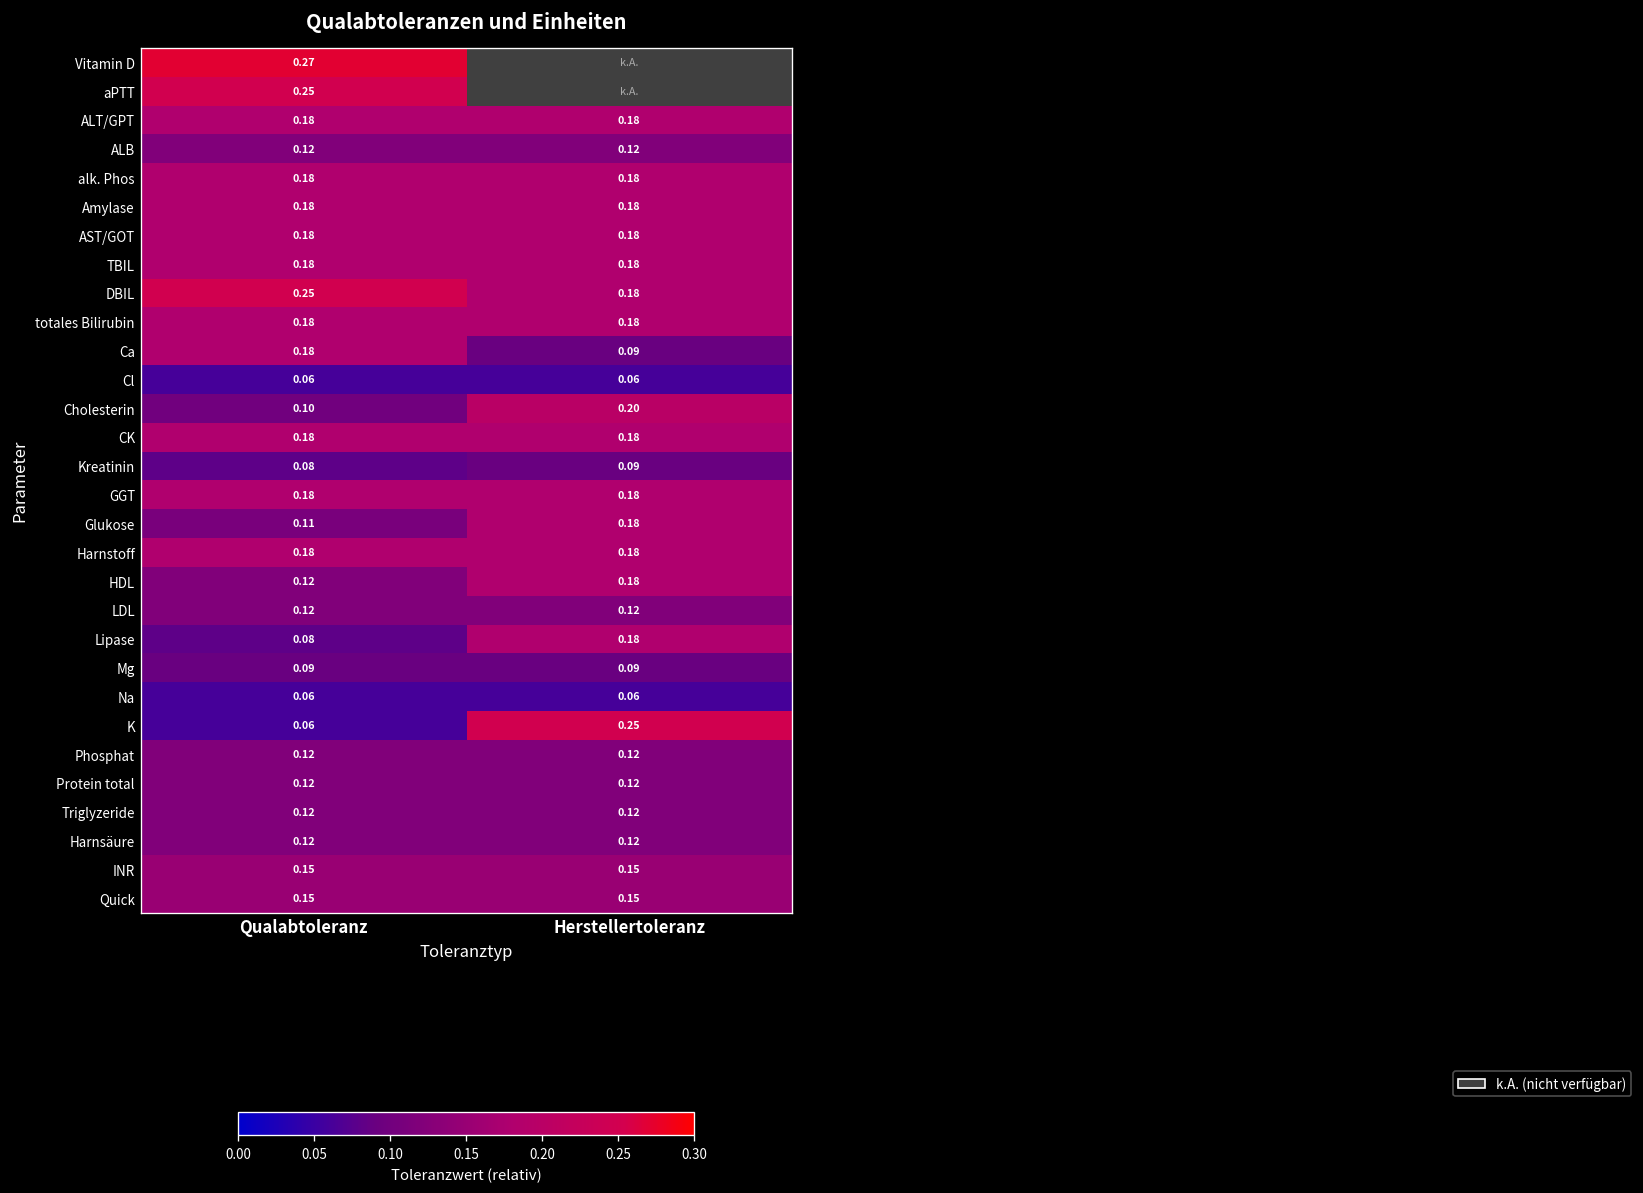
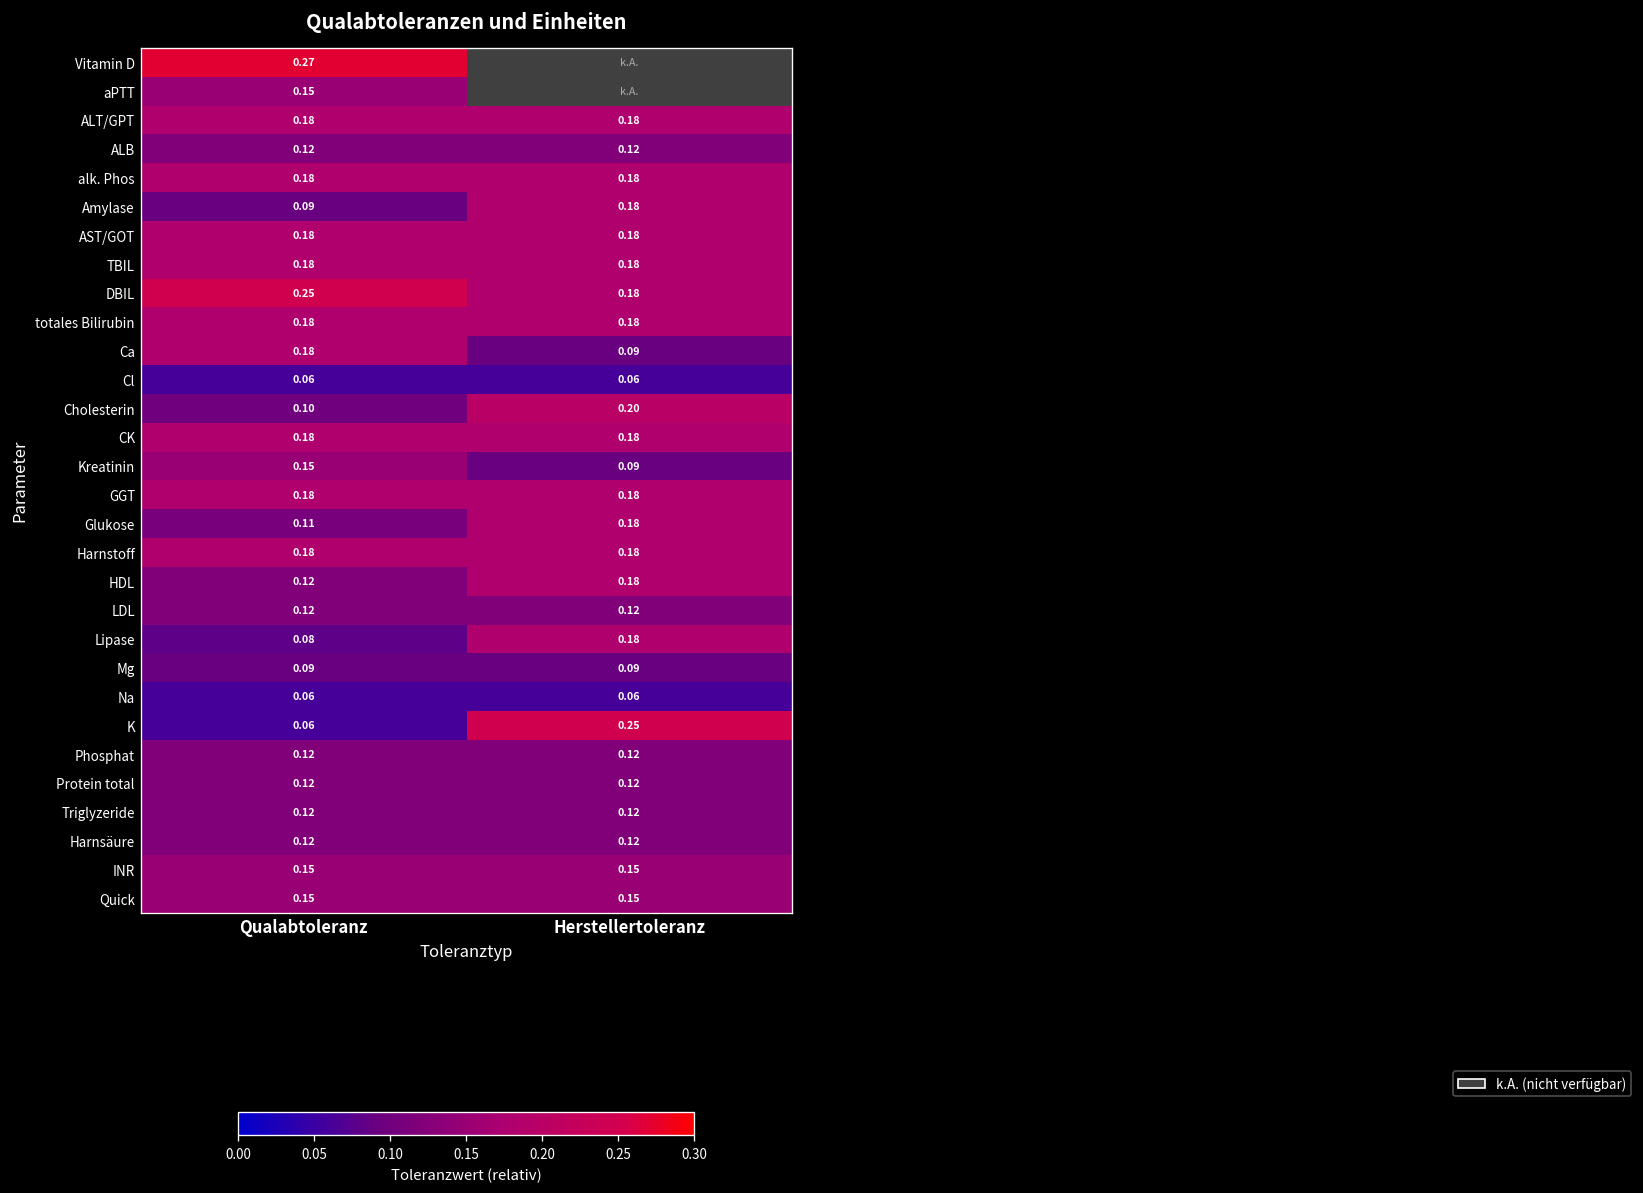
aPTT, Qualabtoleranz: 0.25 -> 0.15
Amylase, Qualabtoleranz: 0.18 -> 0.09
Kreatinin, Qualabtoleranz: 0.08 -> 0.15
